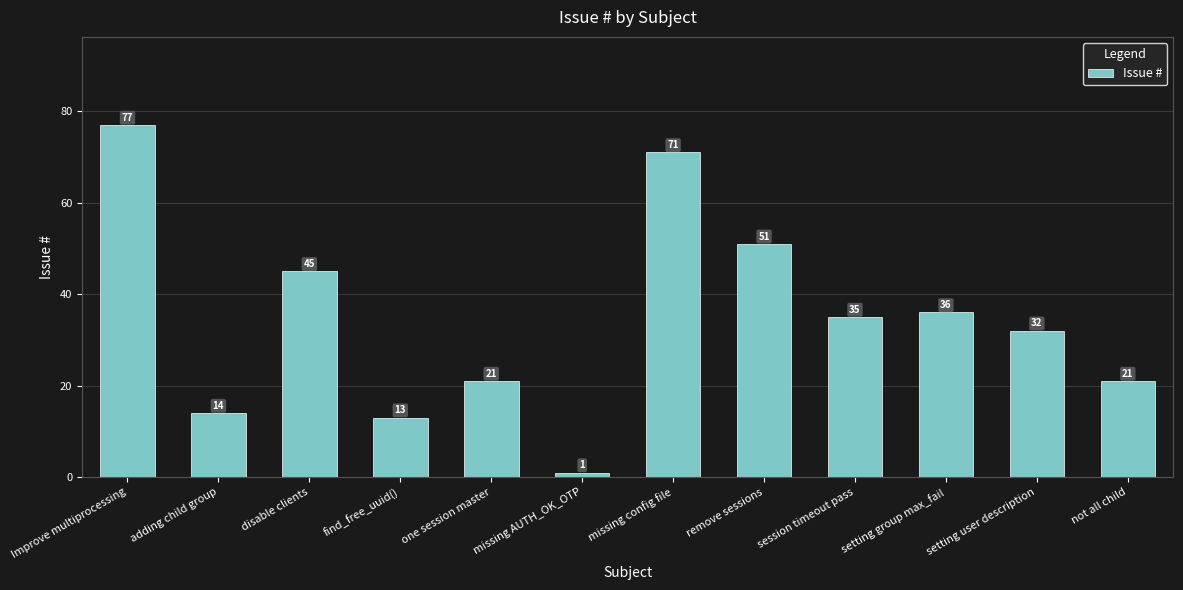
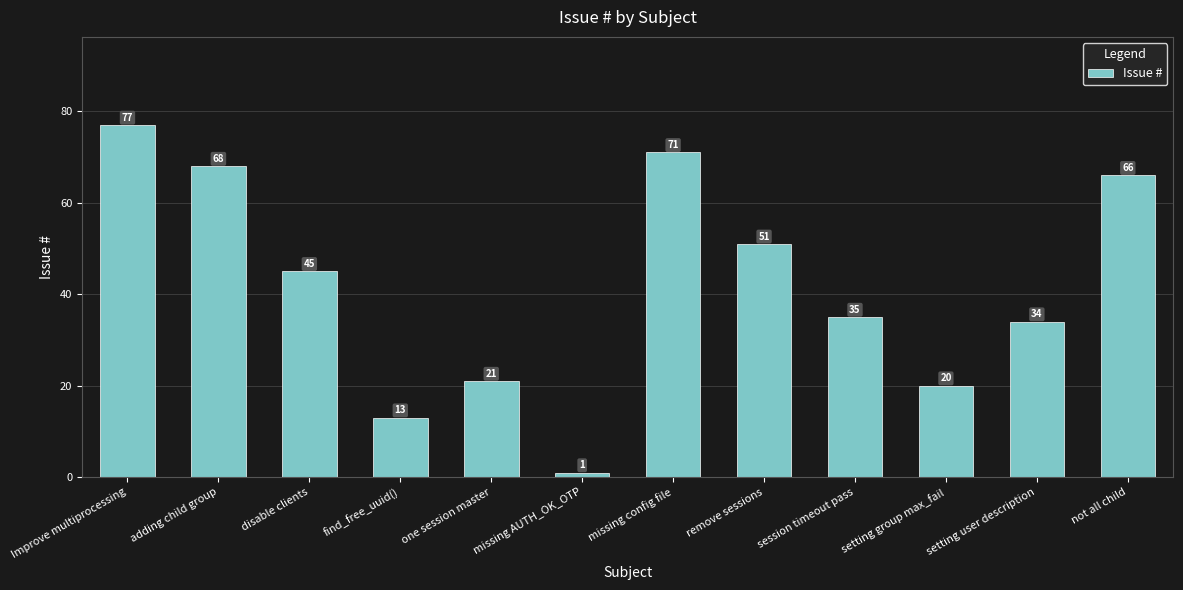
adding child group: 14 -> 68
setting group max_fail: 36 -> 20
setting user description: 32 -> 34
not all child: 21 -> 66
